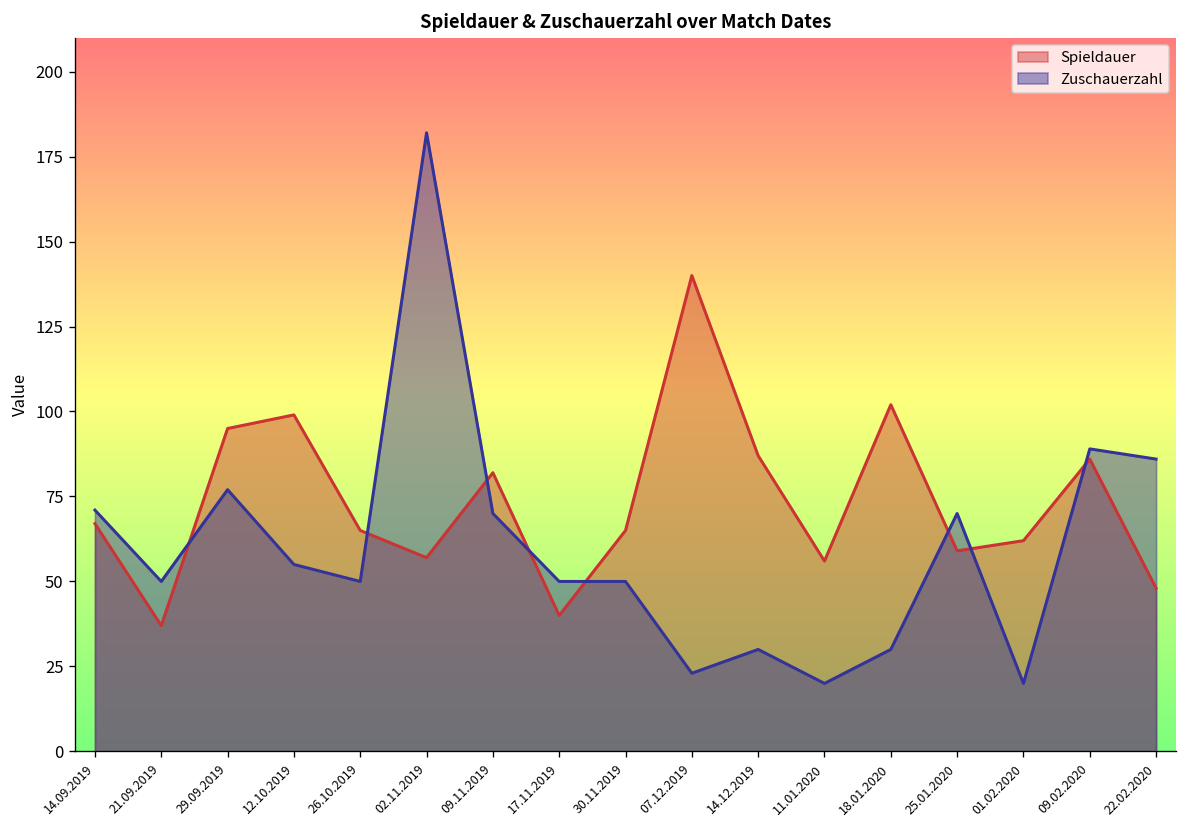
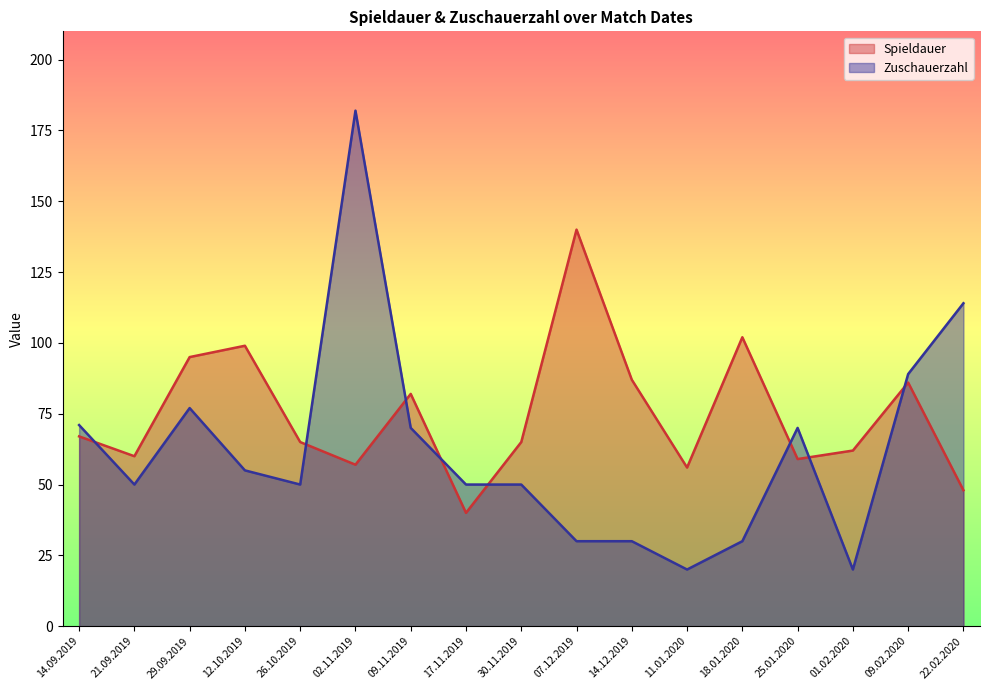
Spieldauer, 21.09.2019: 37 -> 60
Zuschauerzahl, 07.12.2019: 23 -> 30
Zuschauerzahl, 22.02.2020: 86 -> 114
